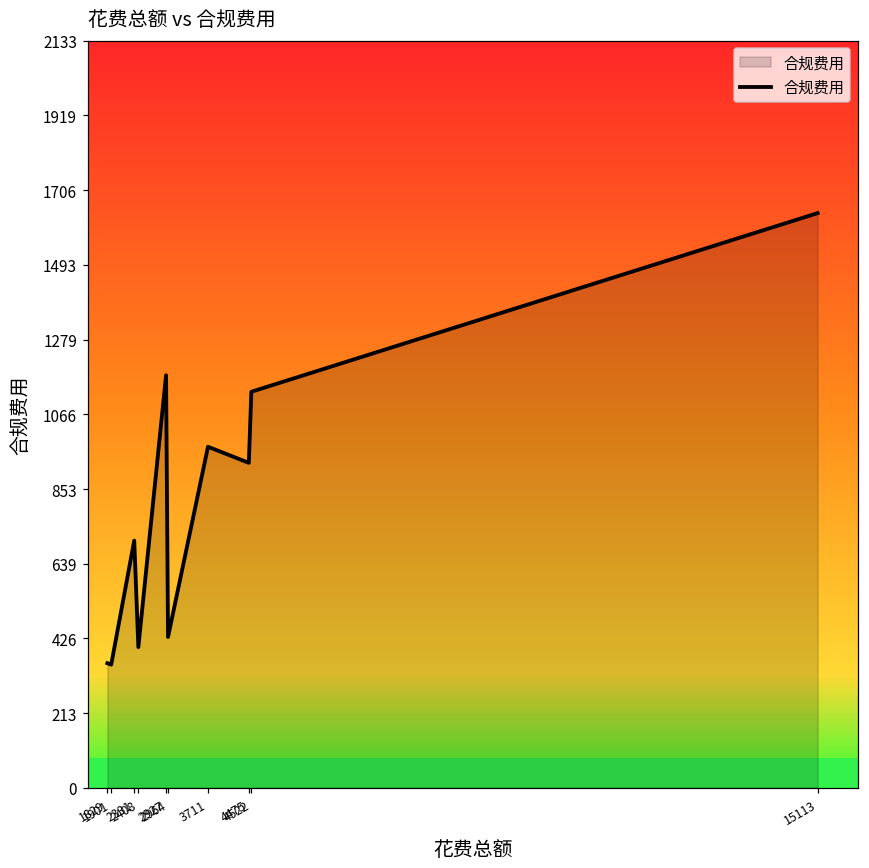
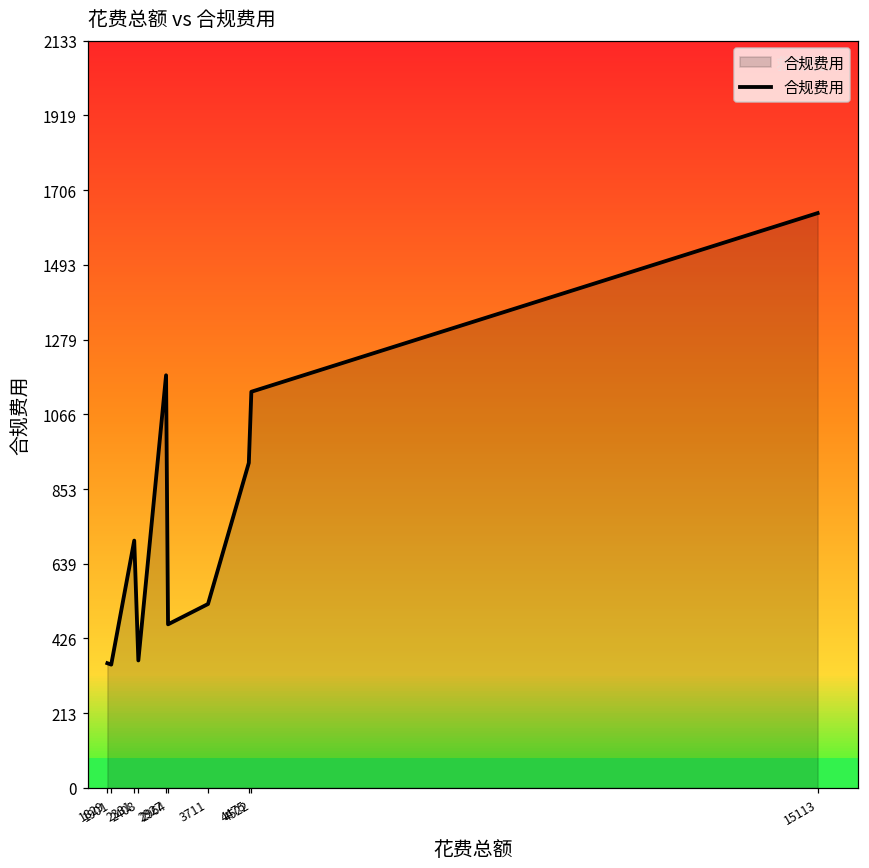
2408: 400 -> 360
2964: 430 -> 470
3711: 970 -> 530
